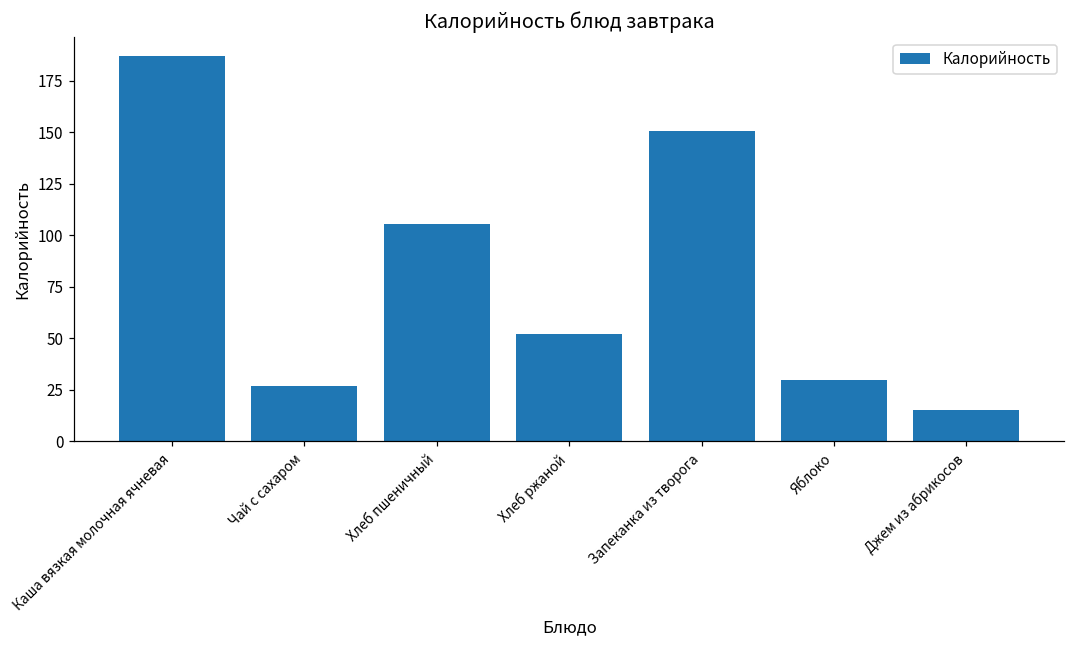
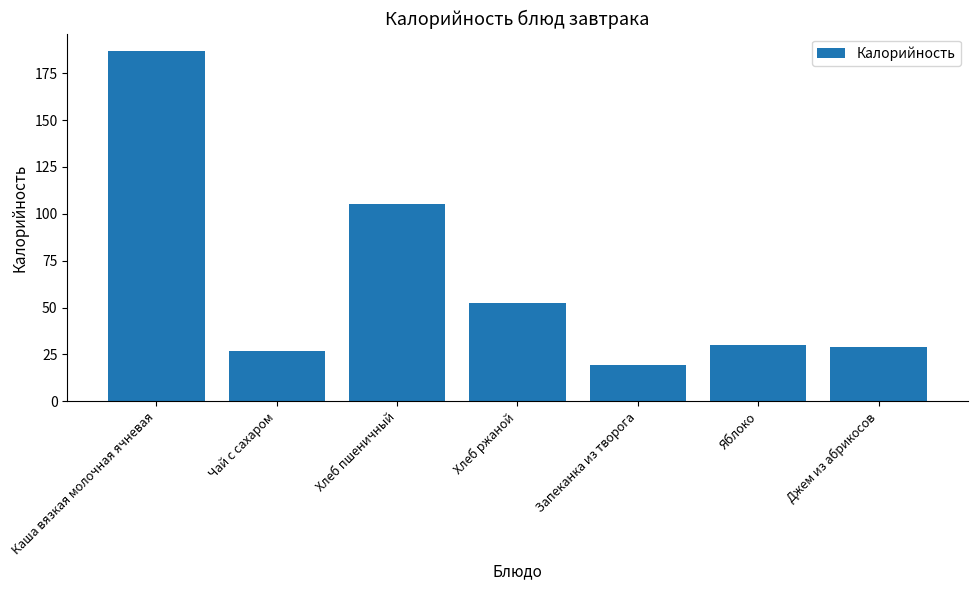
Запеканка из творога: 151 -> 19
Джем из абрикосов: 15 -> 29
